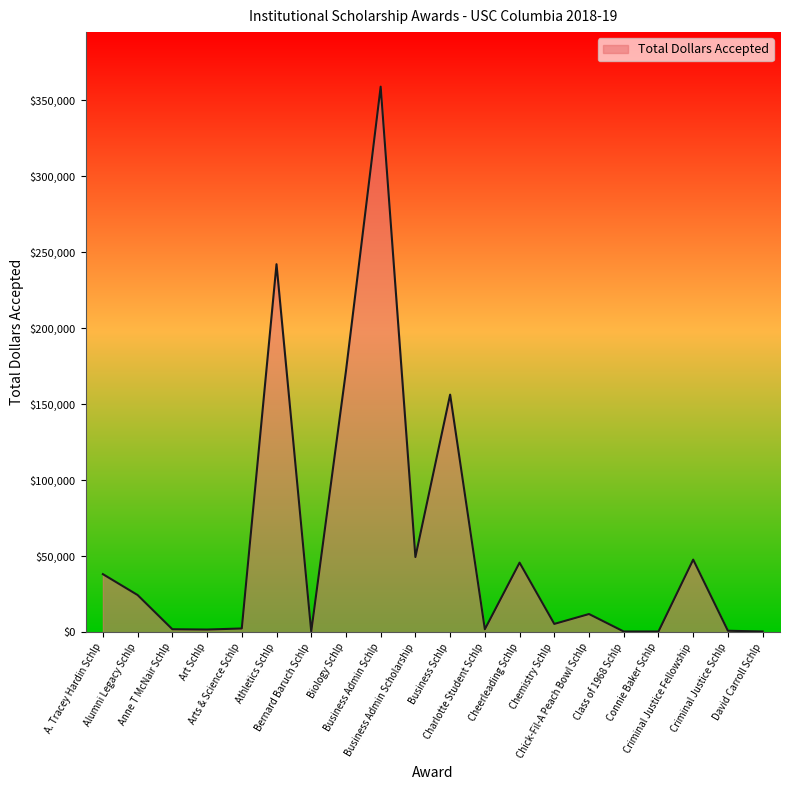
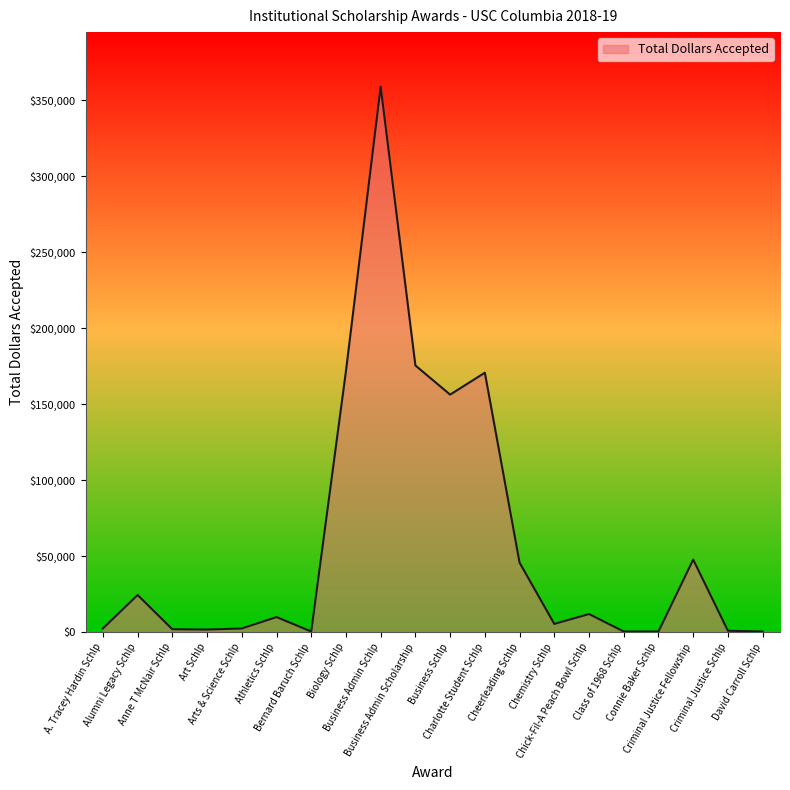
A. Tracey Hardin Schlp: $38,000 -> $3,000
Athletics Schlp: $242,000 -> $10,000
Business Admin Scholarship: $50,000 -> $176,000
Charlotte Student Schlp: $2,000 -> $171,000
